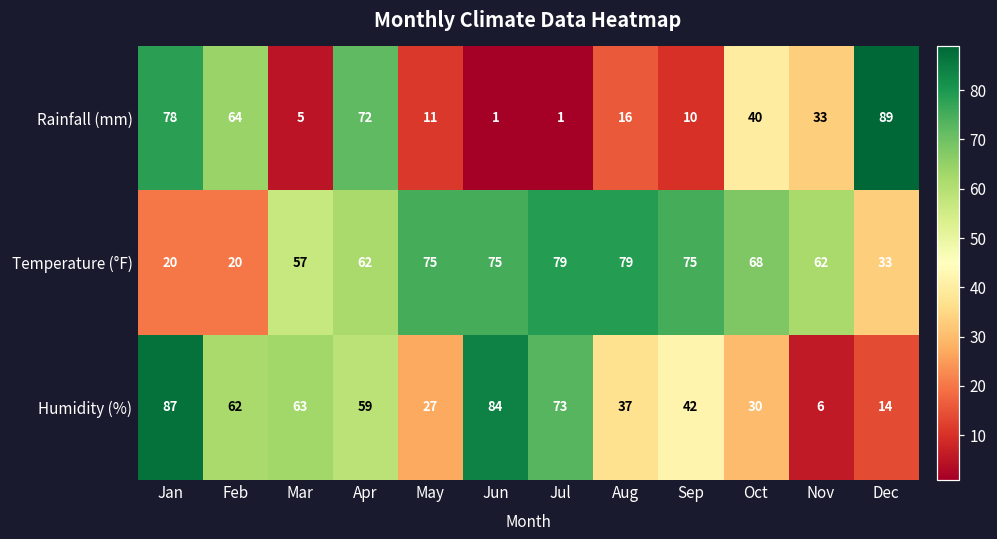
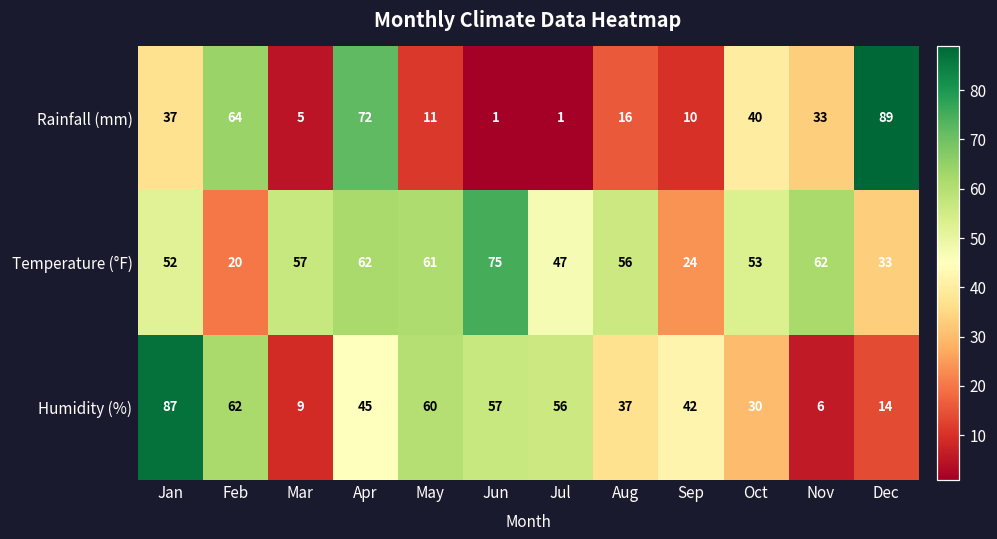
Rainfall (mm), Jan: 78 -> 37
Temperature (°F), Jan: 20 -> 52
Temperature (°F), May: 75 -> 61
Temperature (°F), Jul: 79 -> 47
Temperature (°F), Aug: 79 -> 56
Temperature (°F), Sep: 75 -> 24
Temperature (°F), Oct: 68 -> 53
Humidity (%), Mar: 63 -> 9
Humidity (%), Apr: 59 -> 45
Humidity (%), May: 27 -> 60
Humidity (%), Jun: 84 -> 57
Humidity (%), Jul: 73 -> 56
